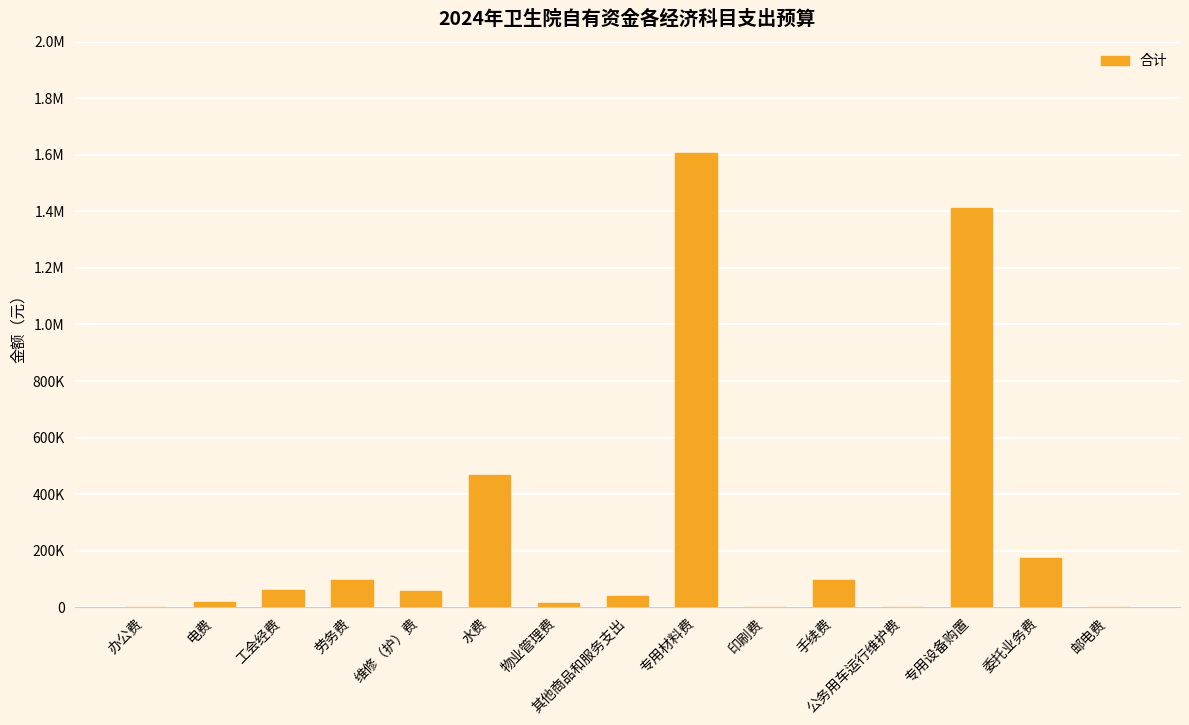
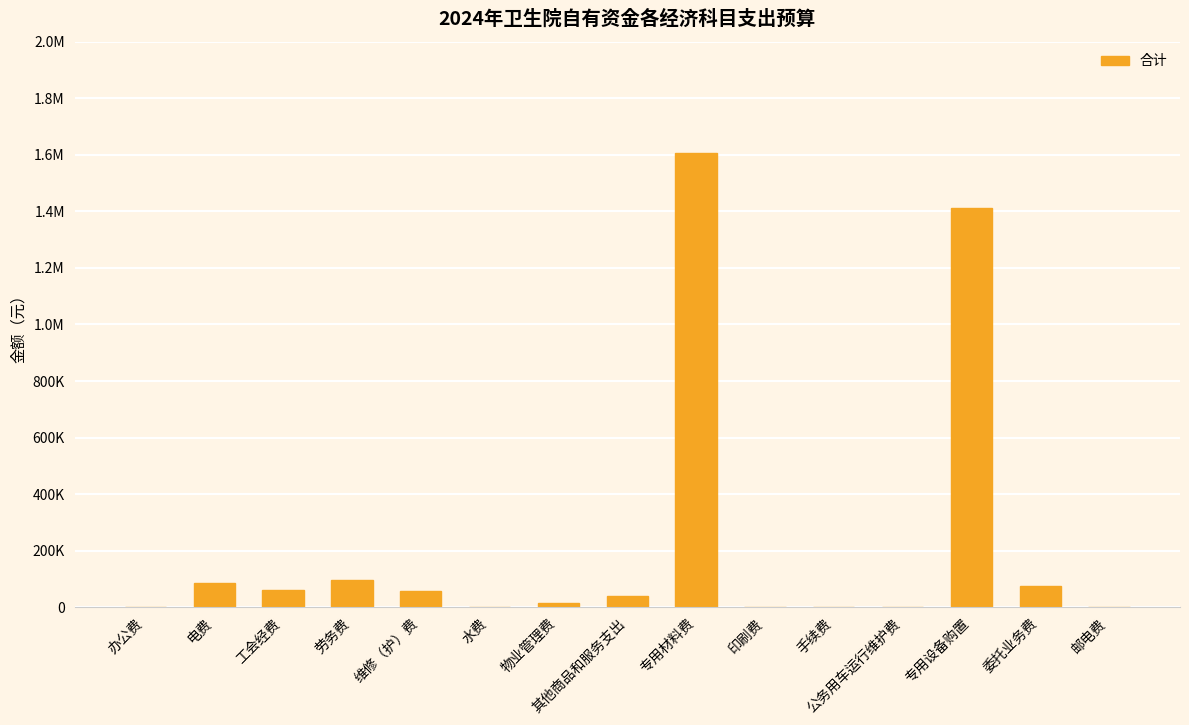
电费: 20000 -> 90000
水费: 470000 -> 0
手续费: 100000 -> 0
委托业务费: 180000 -> 70000
